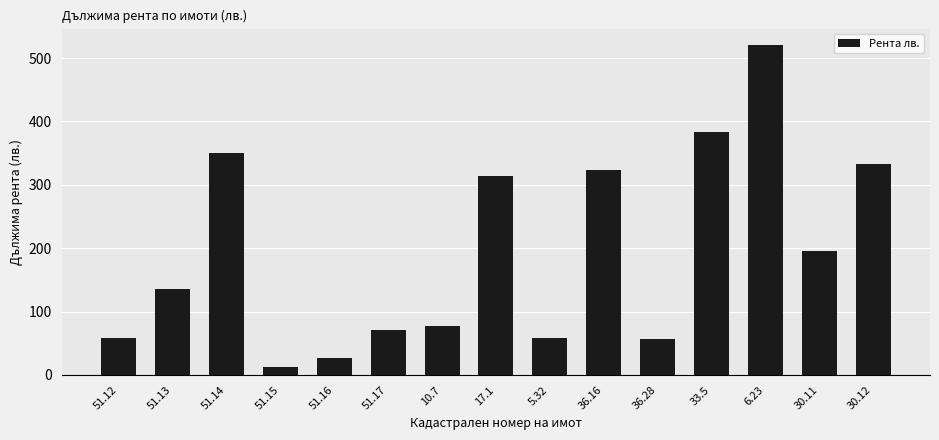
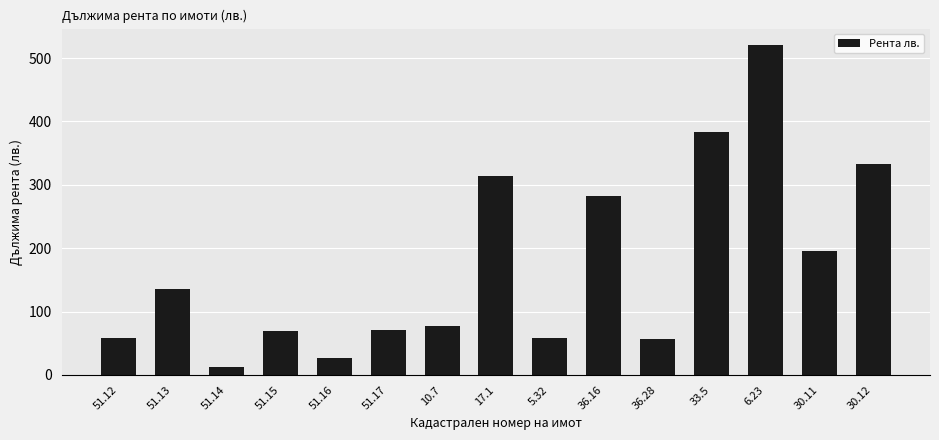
51.14: 350 -> 10
51.15: 10 -> 70
36.16: 320 -> 280
